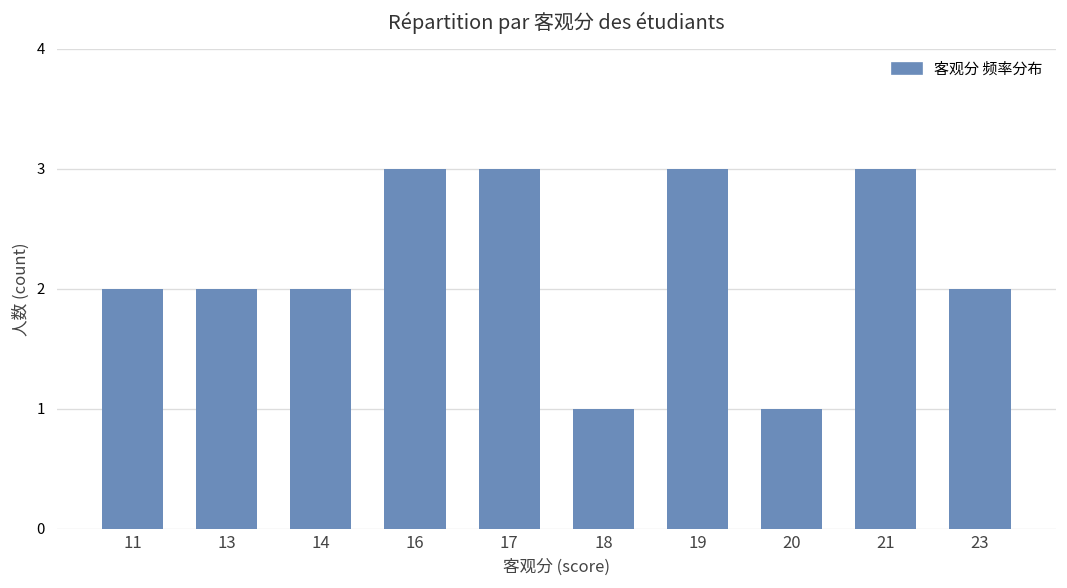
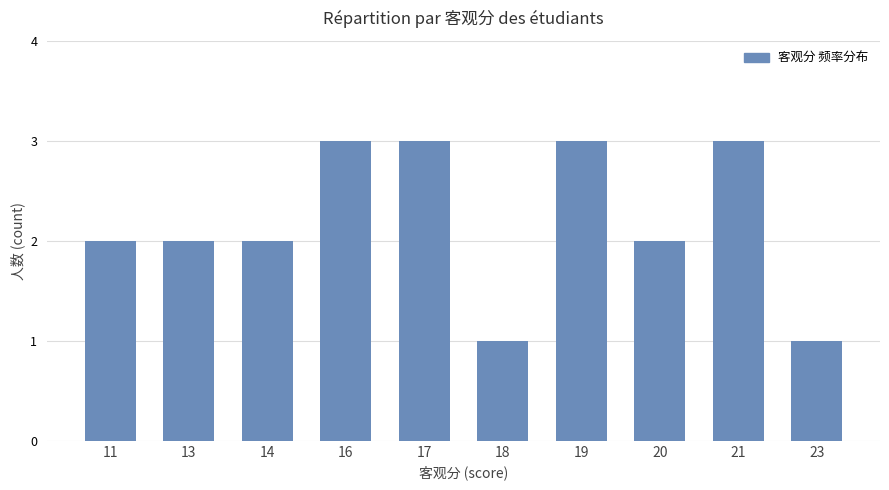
20: 1 -> 2
23: 2 -> 1
